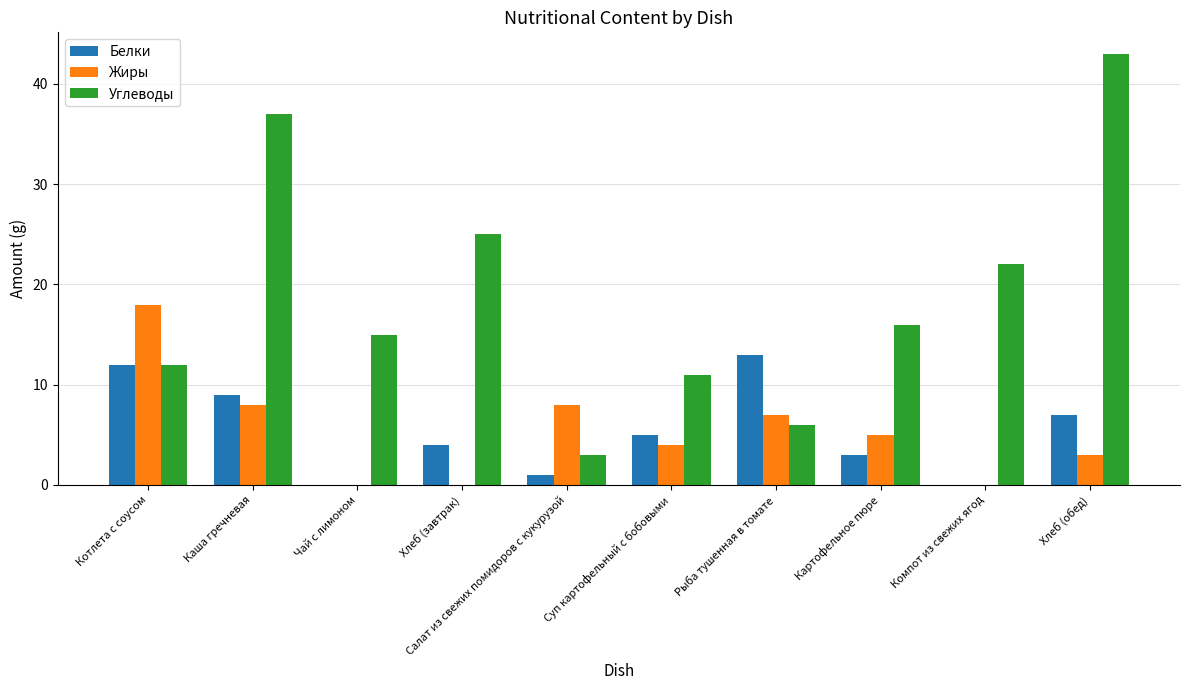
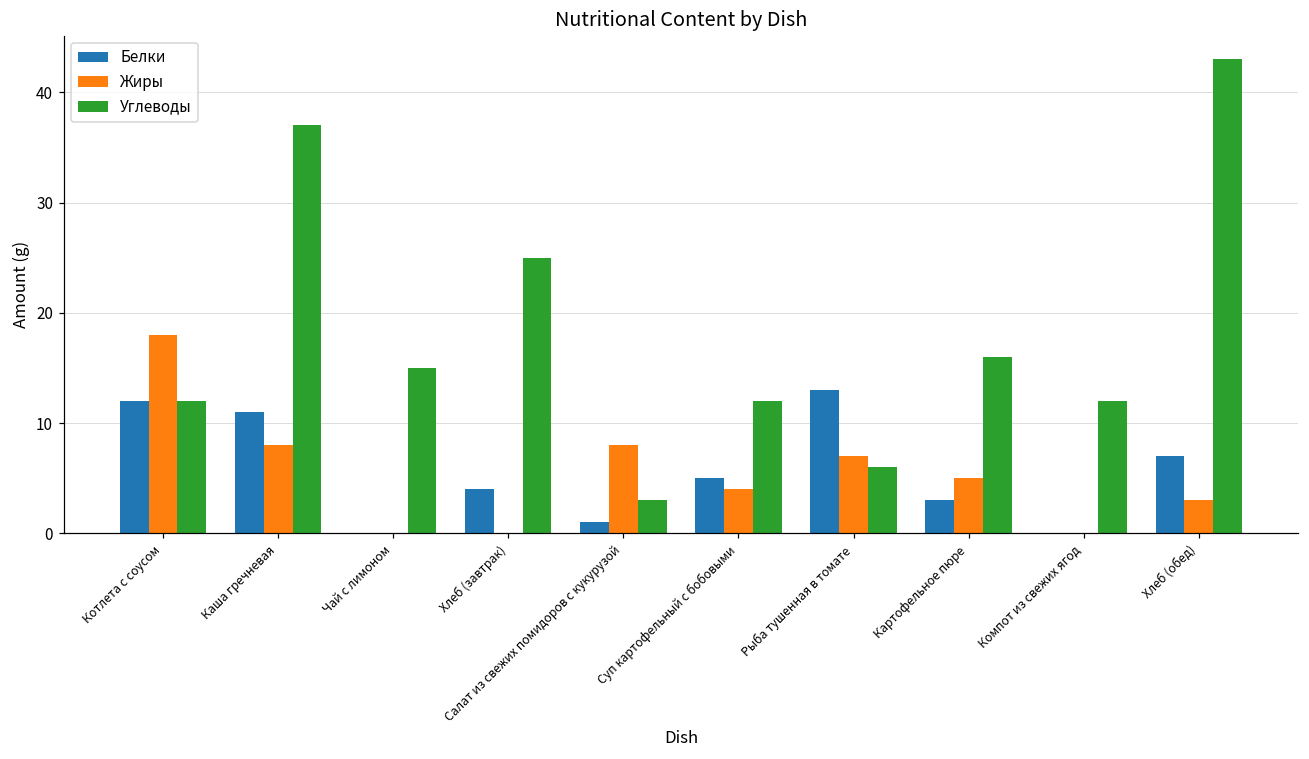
Белки, Каша гречневая: 9 -> 11
Углеводы, Суп картофельный с бобовыми: 11 -> 12
Углеводы, Компот из свежих ягод: 22 -> 12
